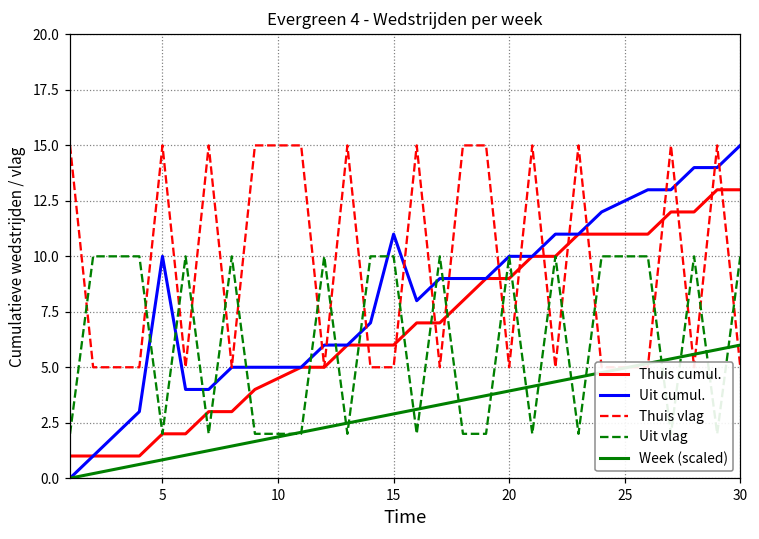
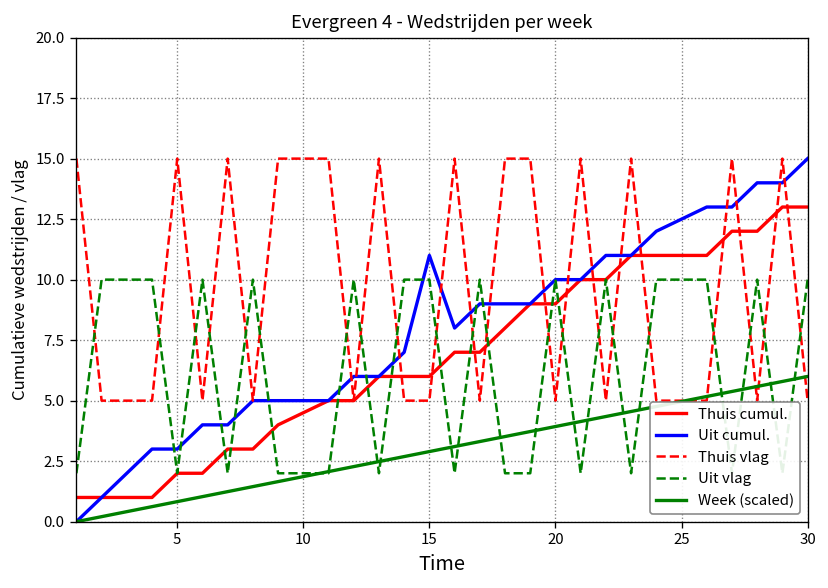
Uit cumul., 5: 10 -> 3
